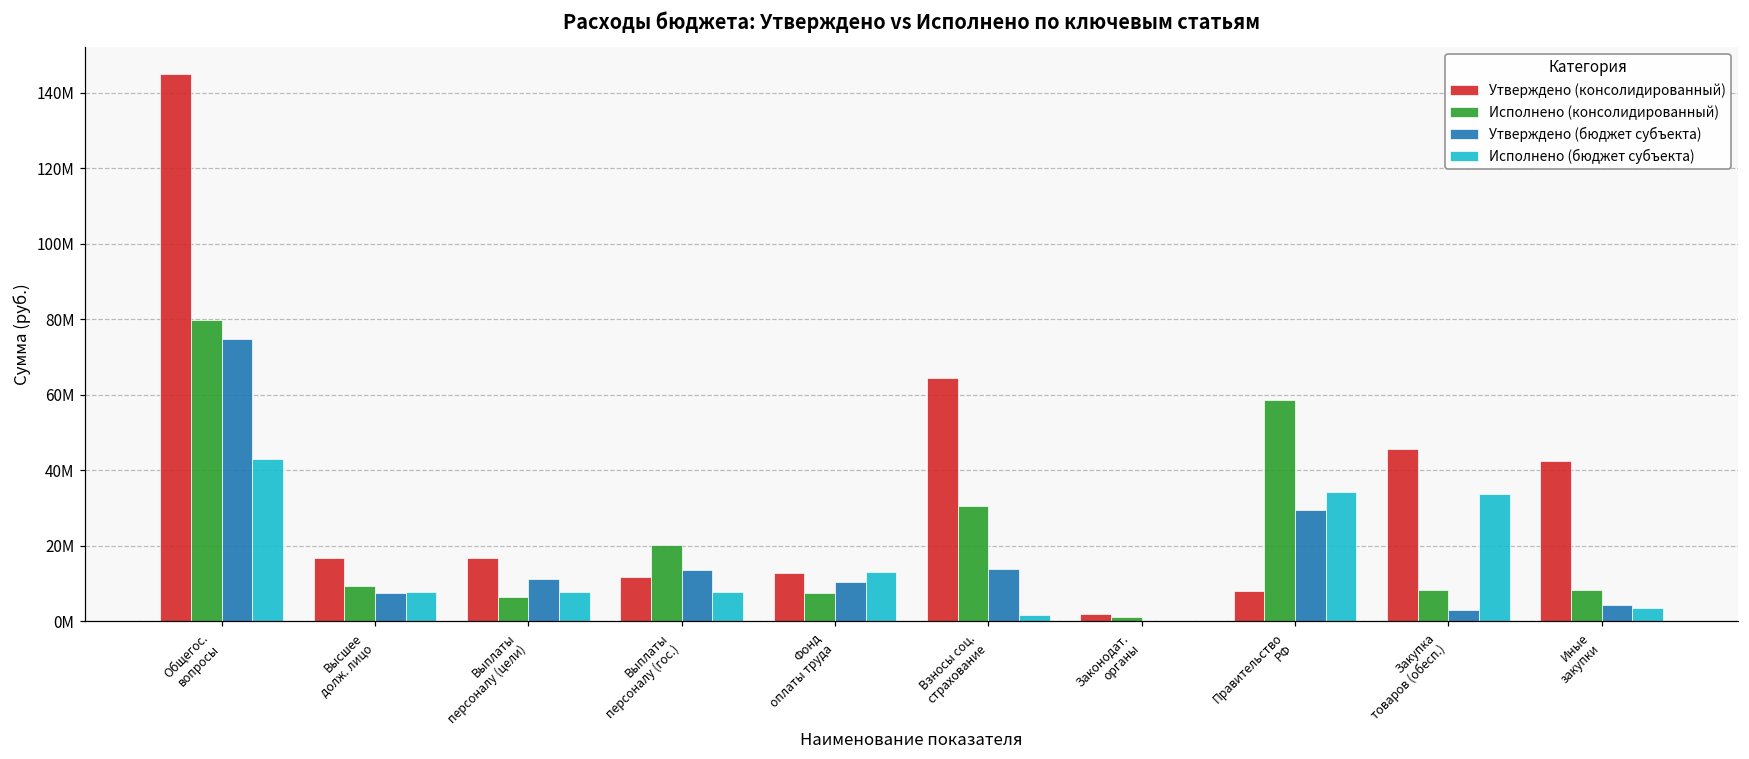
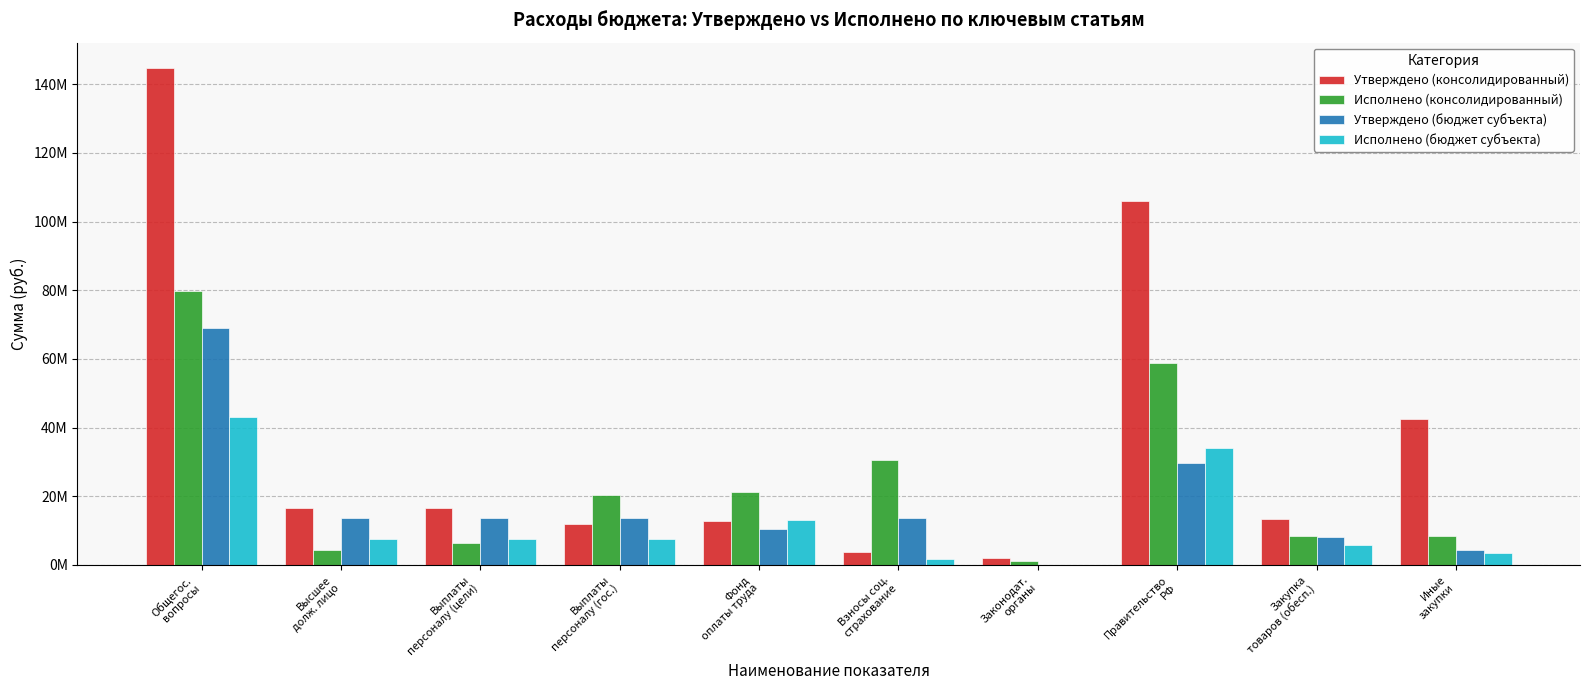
Утверждено (бюджет субъекта), Общегос. вопросы: 75000000 -> 69000000
Исполнено (консолидированный), Высшее долж. лицо: 9000000 -> 4000000
Утверждено (бюджет субъекта), Высшее долж. лицо: 8000000 -> 14000000
Утверждено (бюджет субъекта), Выплаты персоналу (цели): 11000000 -> 14000000
Исполнено (консолидированный), Фонд оплаты труда: 7000000 -> 21000000
Утверждено (консолидированный), Взносы соц. страхование: 65000000 -> 4000000
Утверждено (консолидированный), Правительство РФ: 8000000 -> 106000000
Утверждено (консолидированный), Закупка товаров (обесп.): 46000000 -> 13000000
Утверждено (бюджет субъекта), Закупка товаров (обесп.): 3000000 -> 8000000
Исполнено (бюджет субъекта), Закупка товаров (обесп.): 34000000 -> 6000000
